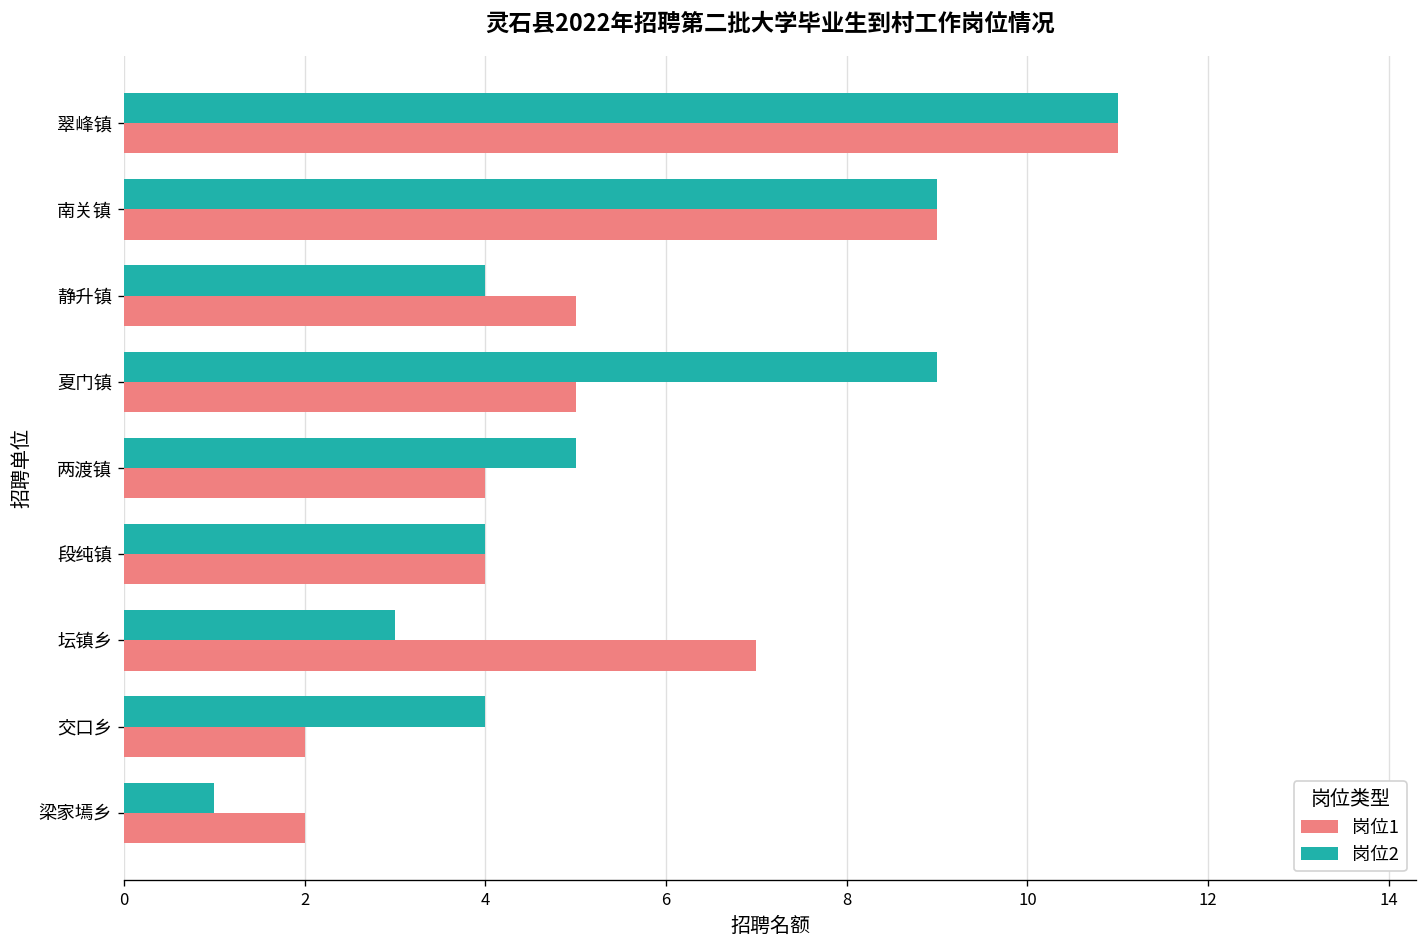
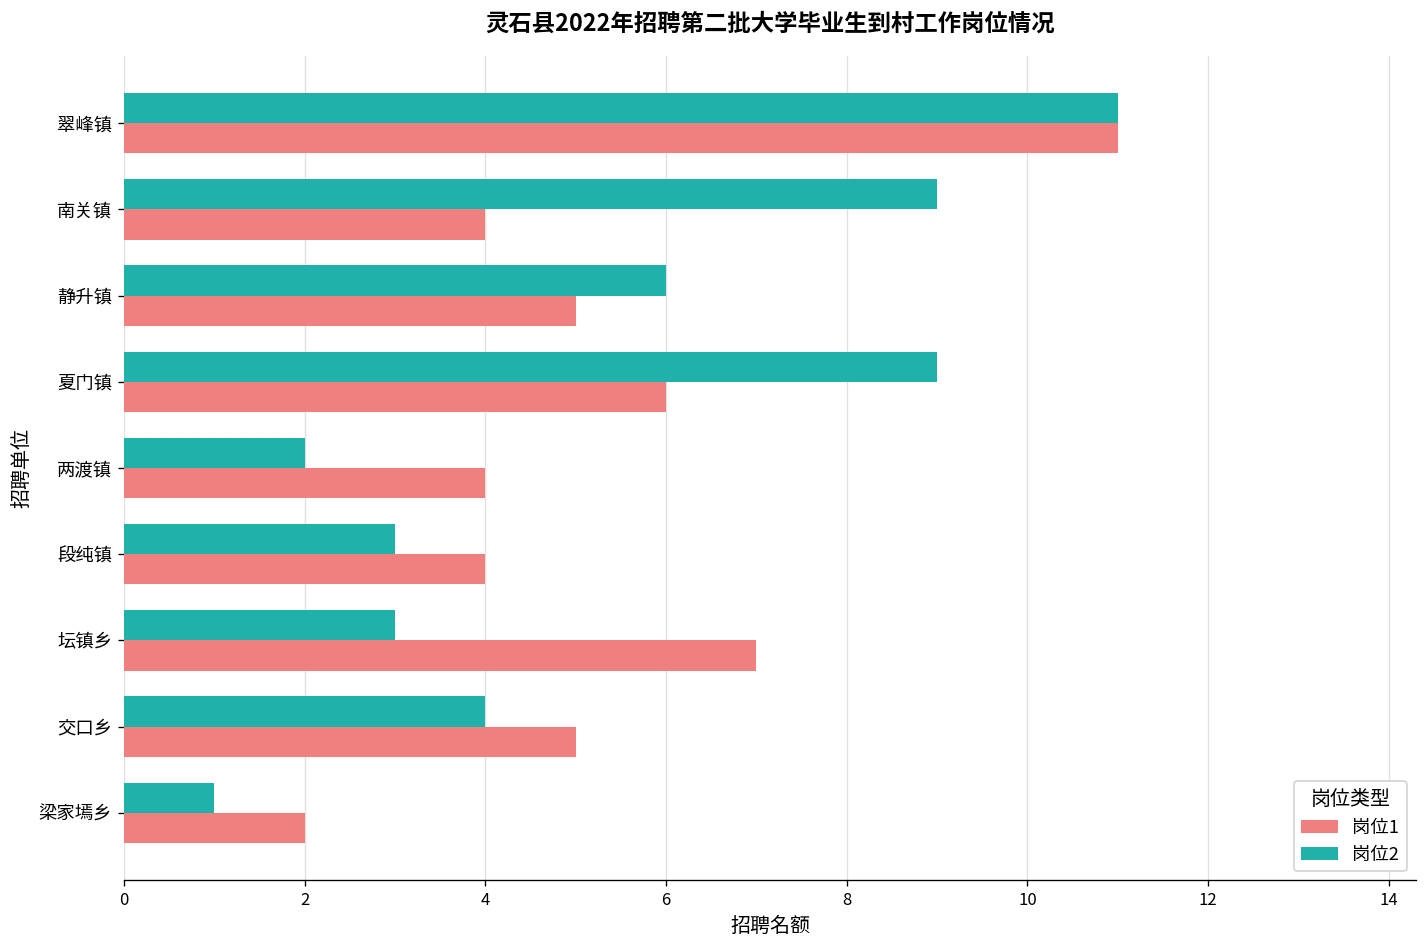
岗位1, 南关镇: 9 -> 4
岗位2, 静升镇: 4 -> 6
岗位1, 夏门镇: 5 -> 6
岗位2, 两渡镇: 5 -> 2
岗位2, 段纯镇: 4 -> 3
岗位1, 交口乡: 2 -> 5
